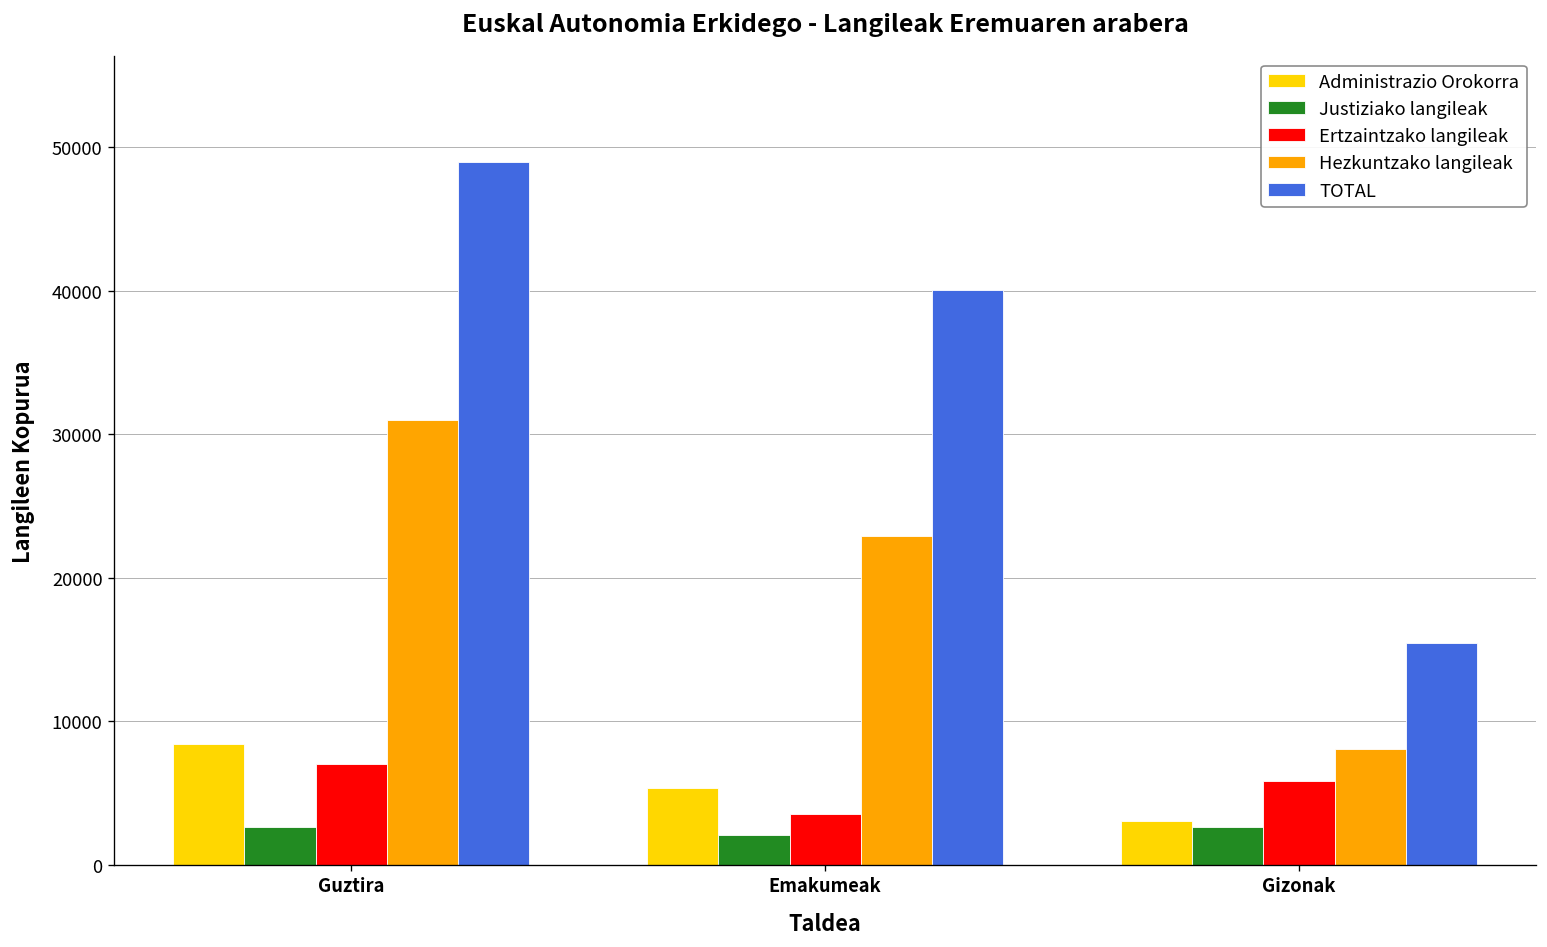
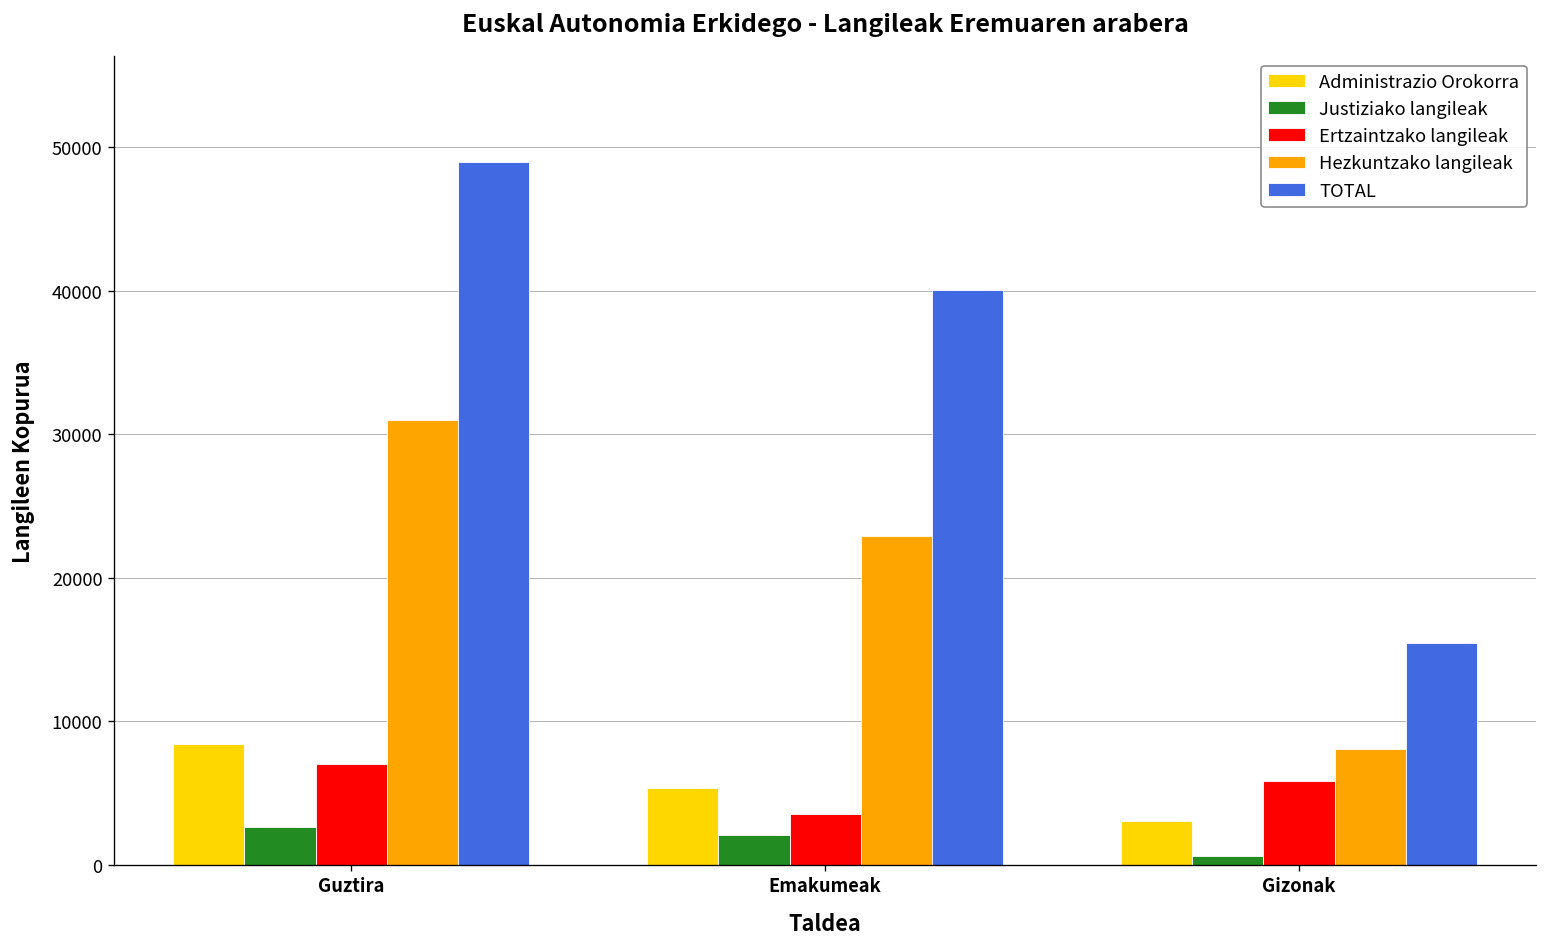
Justiziako langileak, Gizonak: 2600 -> 600
